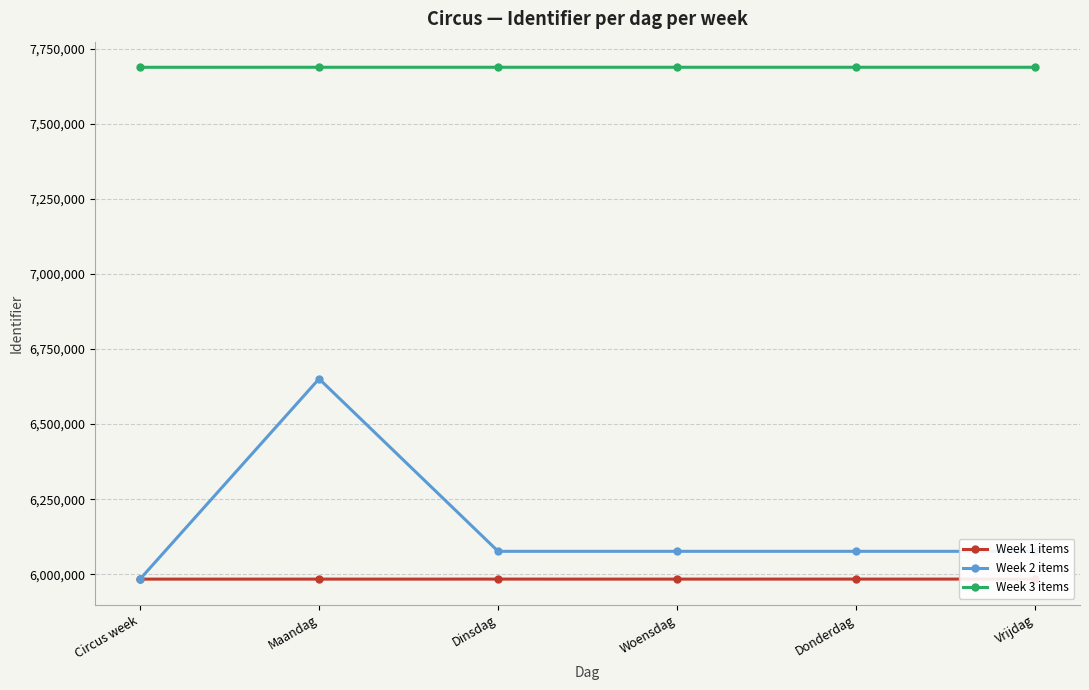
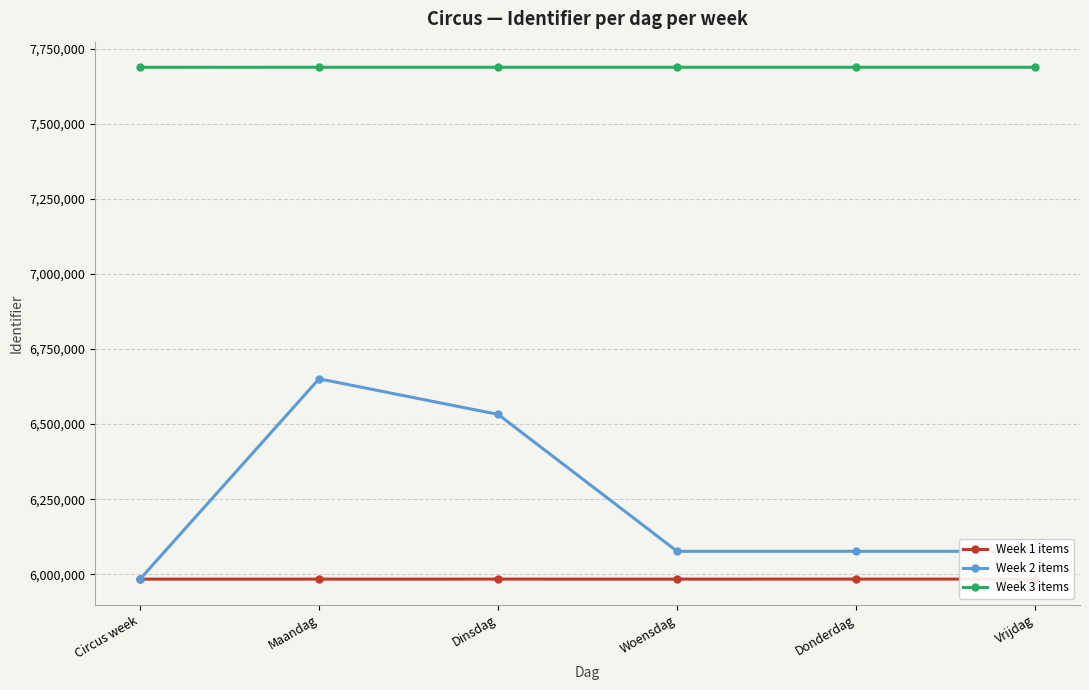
Week 2 items, Dinsdag: 6,080,000 -> 6,530,000
